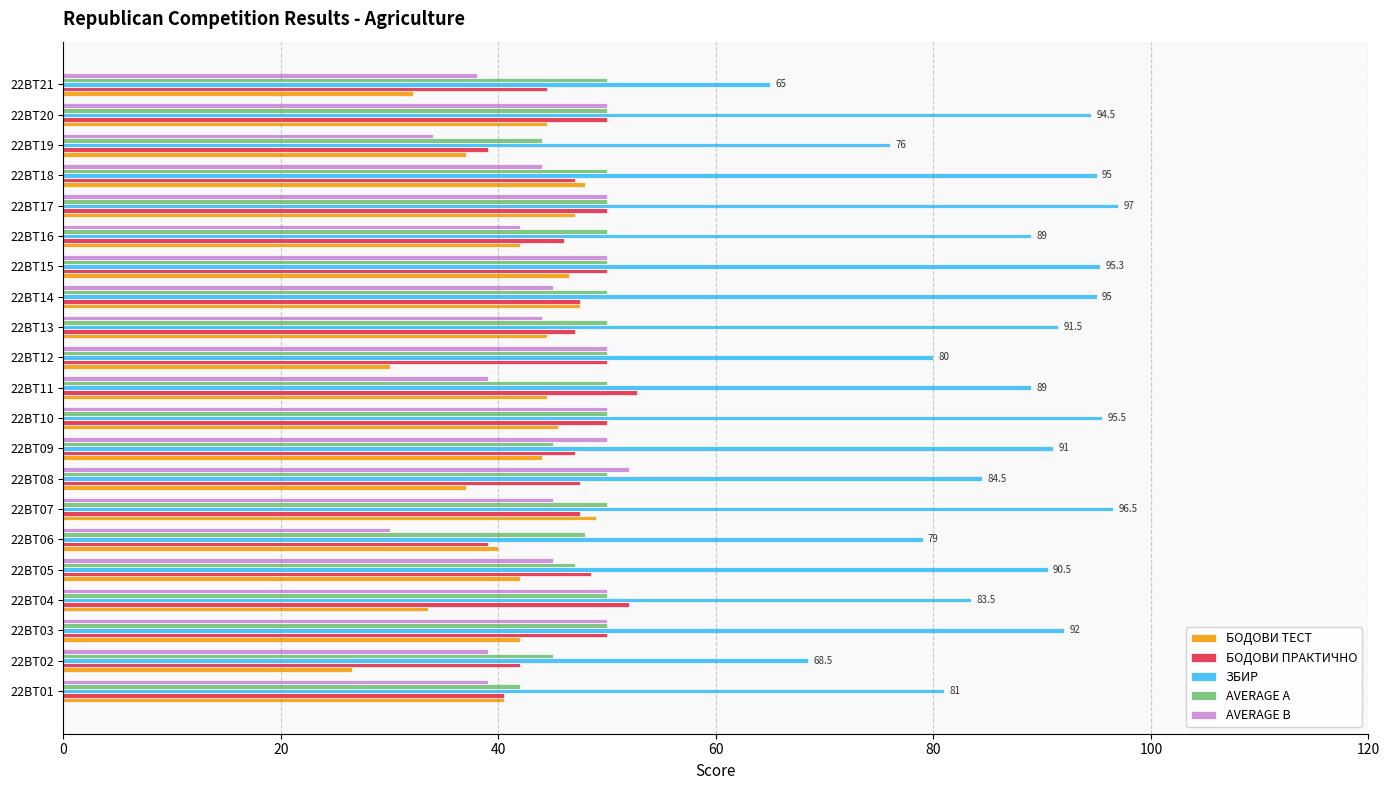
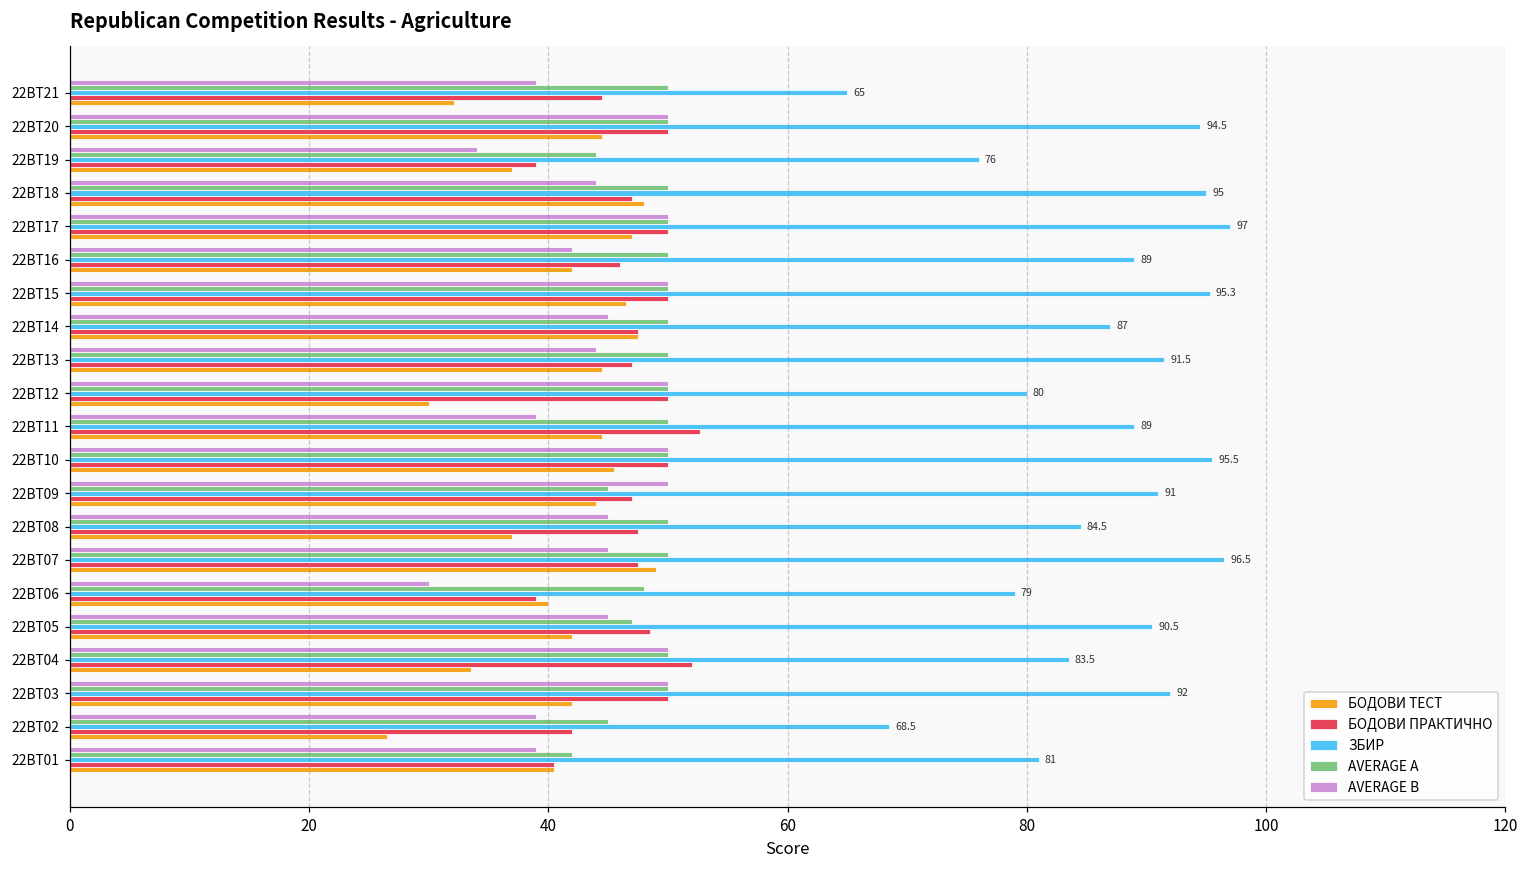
AVERAGE B, 22BT21: 38 -> 39
ЗБИР, 22BT14: 95 -> 87
AVERAGE B, 22BT08: 52 -> 45
